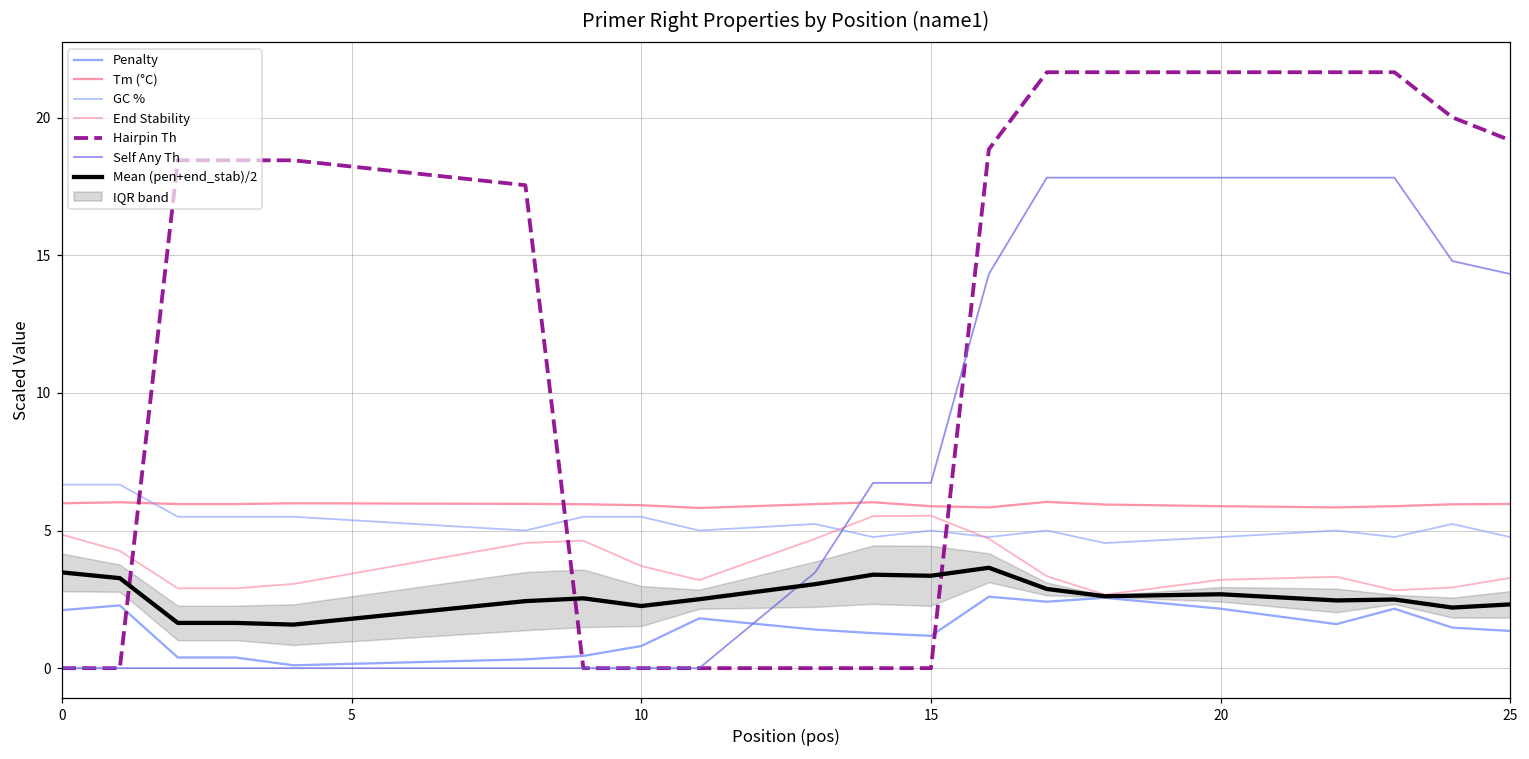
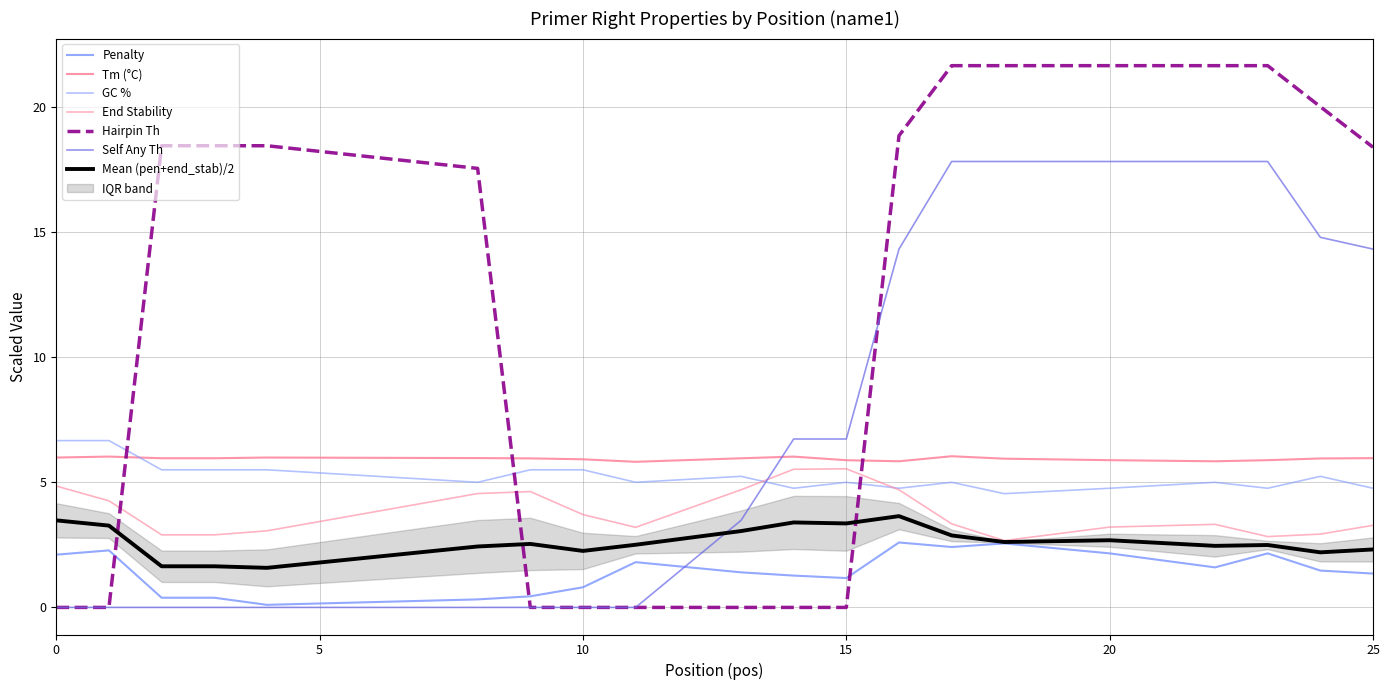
Hairpin Th, 25: 19.2 -> 18.4
